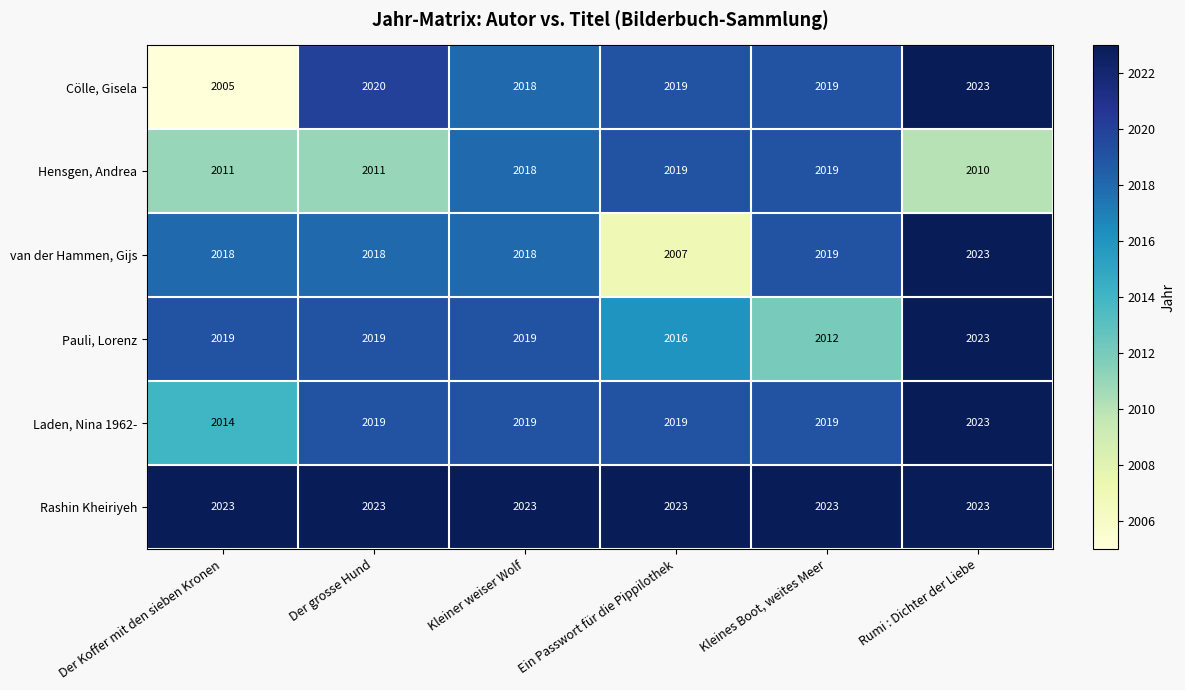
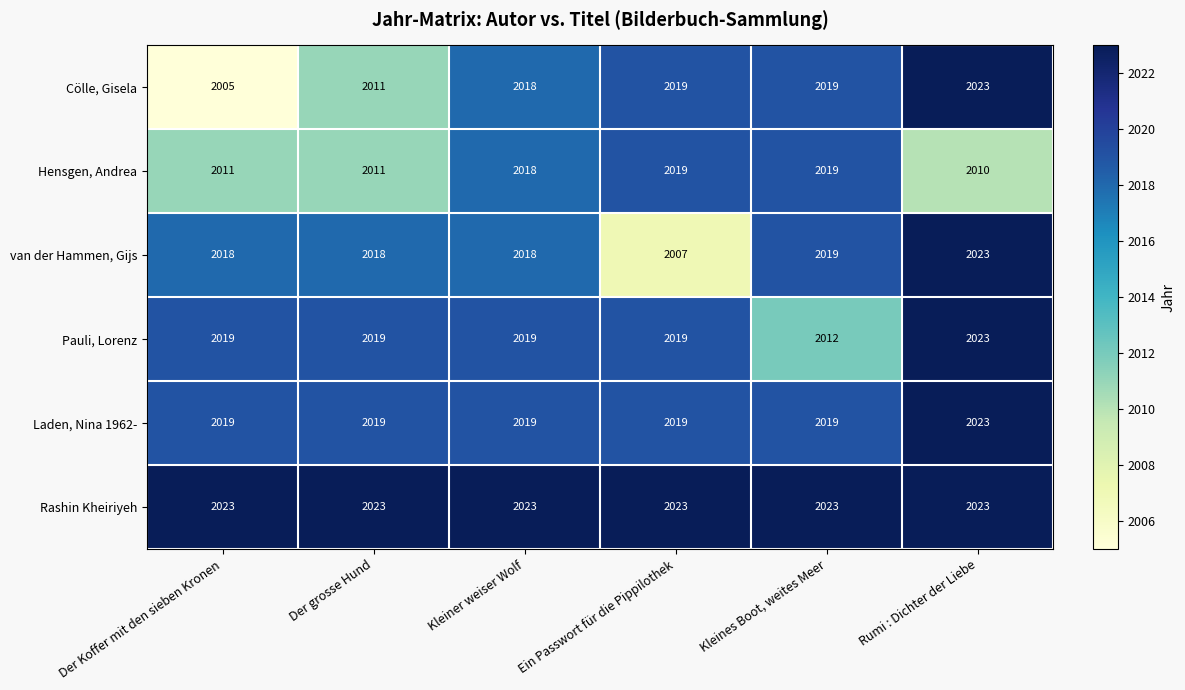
Cölle, Gisela, Der grosse Hund: 2020 -> 2011
Pauli, Lorenz, Ein Passwort für die Pippilothek: 2016 -> 2019
Laden, Nina 1962-, Der Koffer mit den sieben Kronen: 2014 -> 2019
